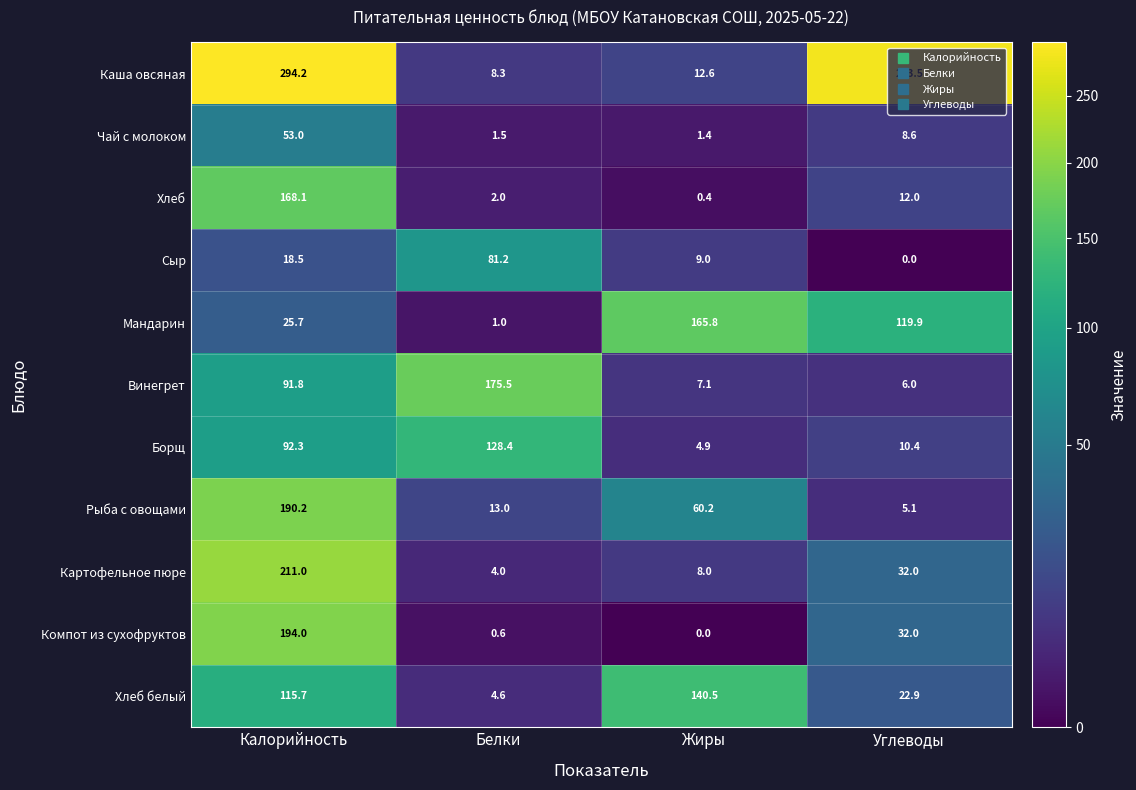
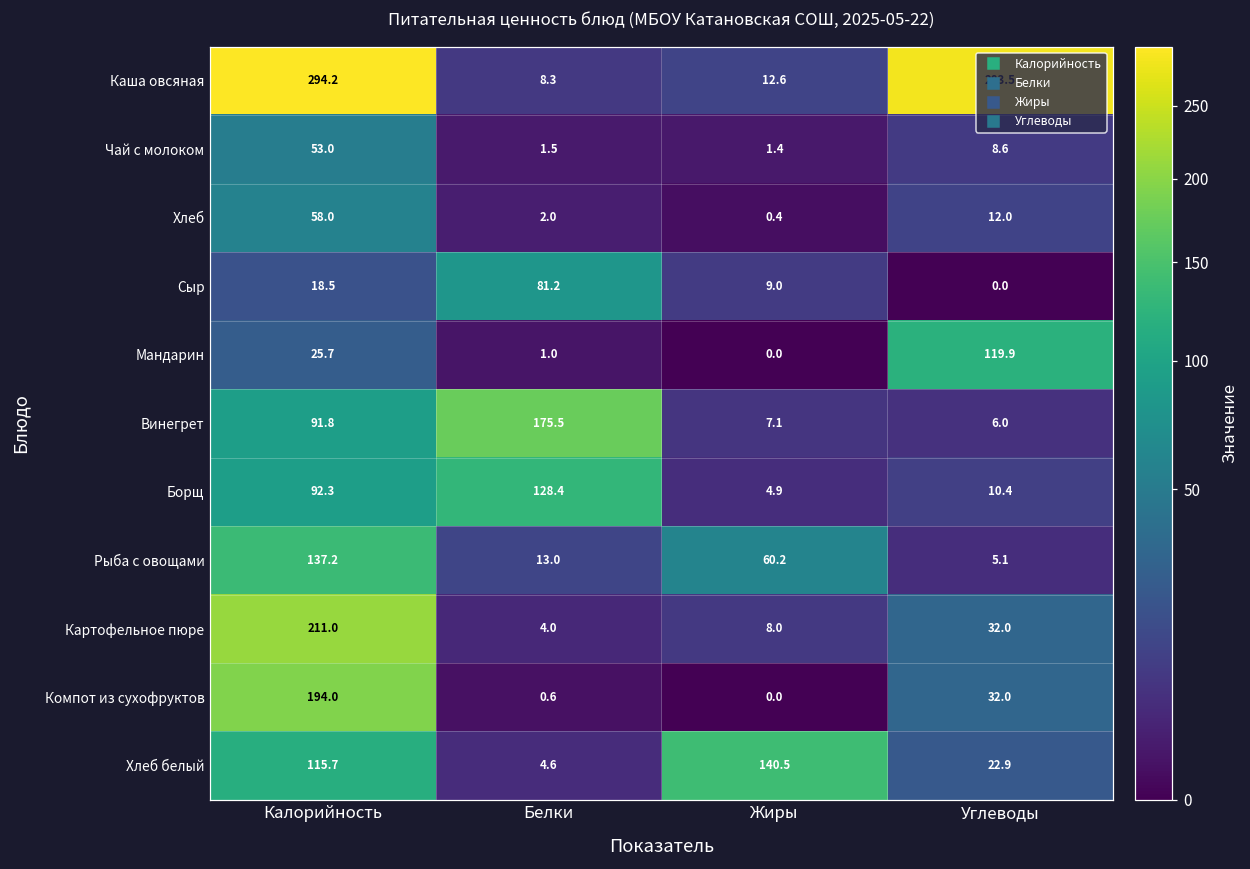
Хлеб, Калорийность: 168.1 -> 58.0
Мандарин, Жиры: 165.8 -> 0.0
Рыба с овощами, Калорийность: 190.2 -> 137.2
